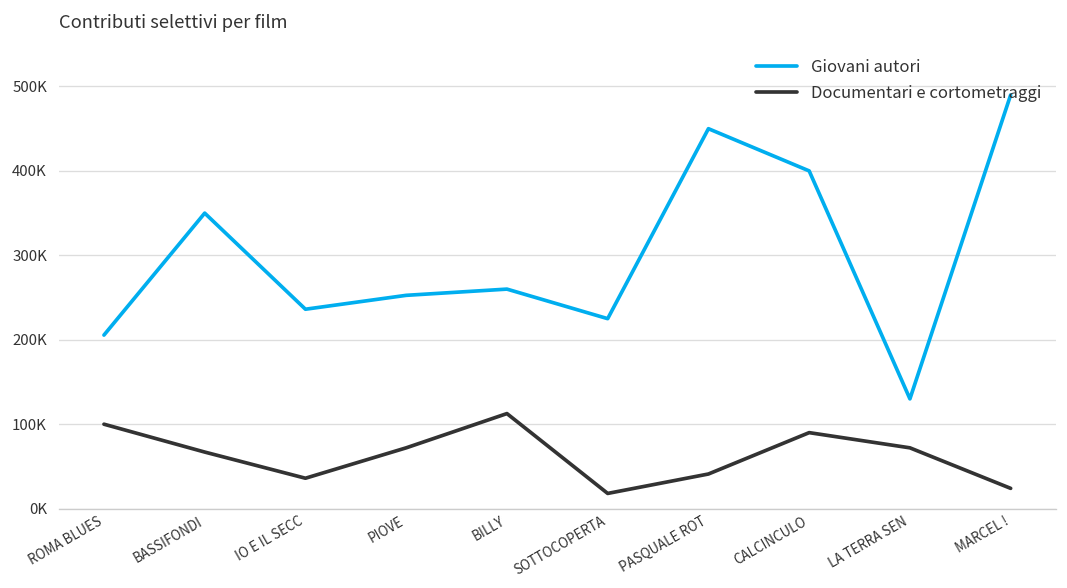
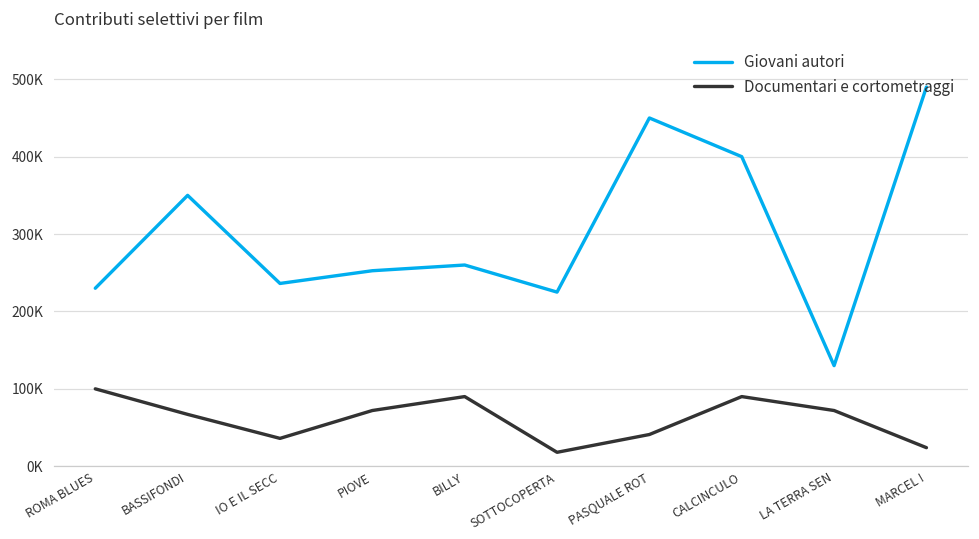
Giovani autori, ROMA BLUES: 210000 -> 230000
Documentari e cortometraggi, BILLY: 110000 -> 90000
